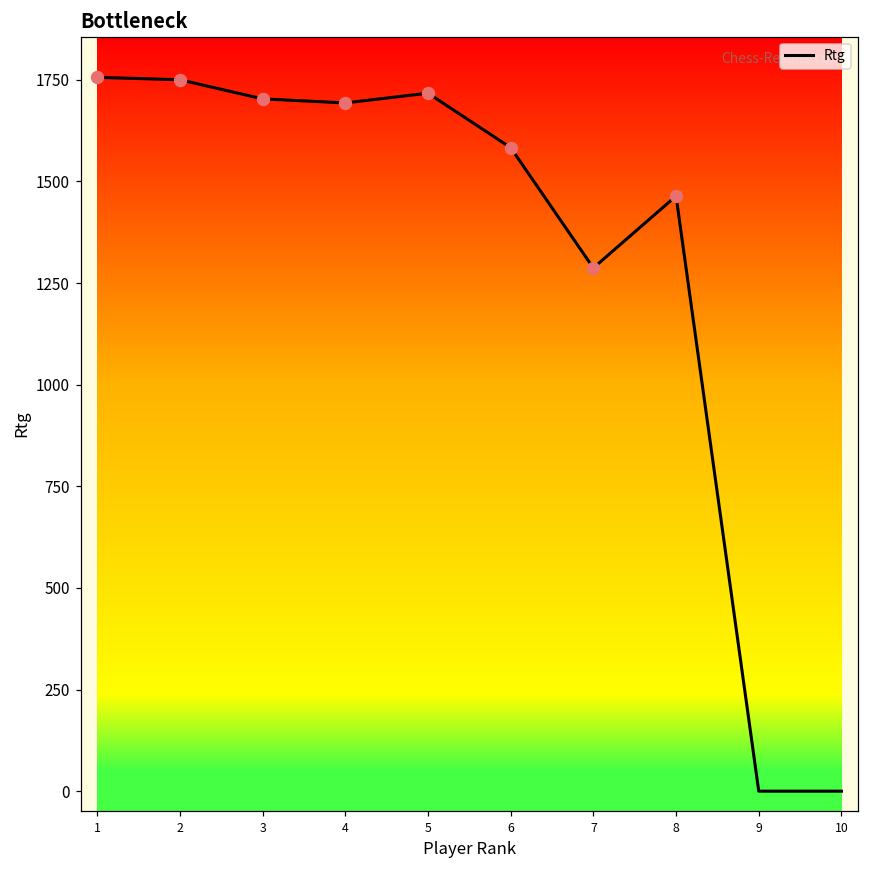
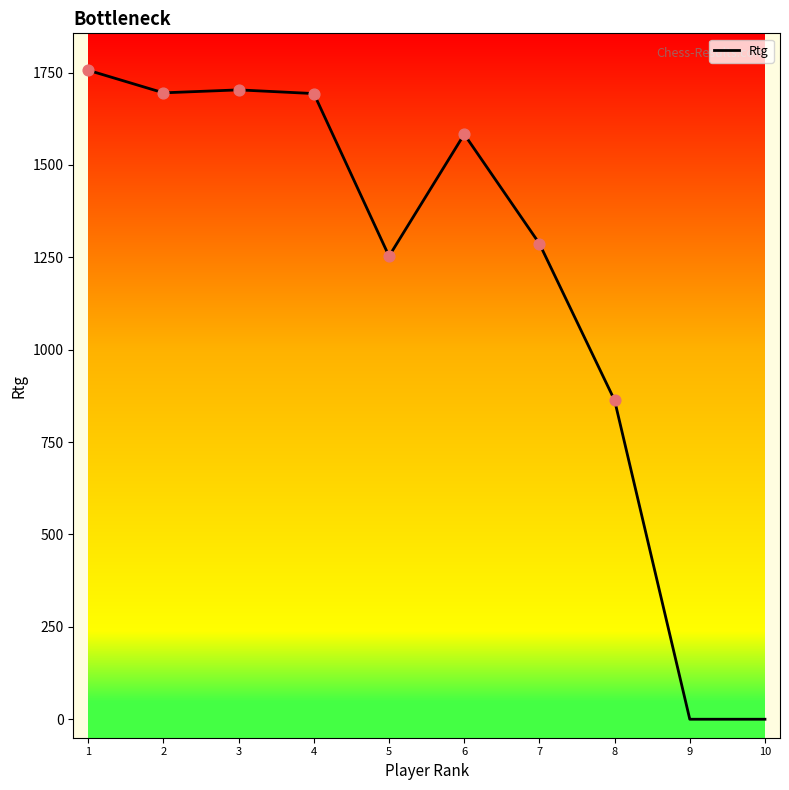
Rtg, 2: 1750 -> 1700
Rtg, 5: 1720 -> 1250
Rtg, 8: 1460 -> 860
